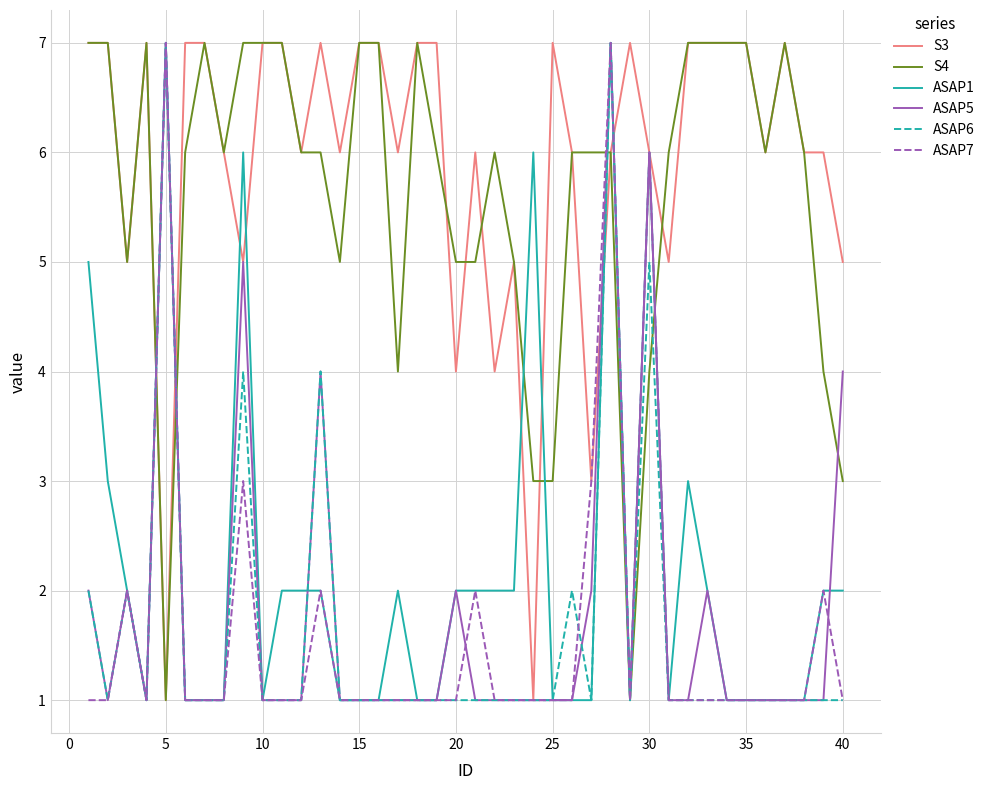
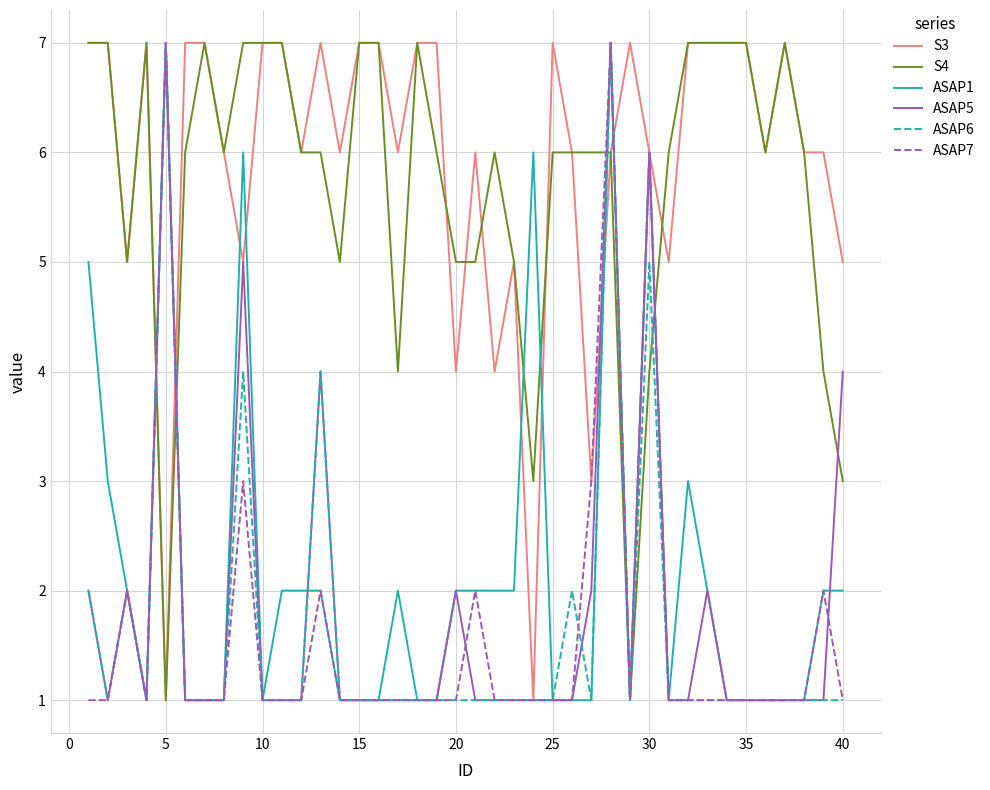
S4, 25: 3 -> 6
